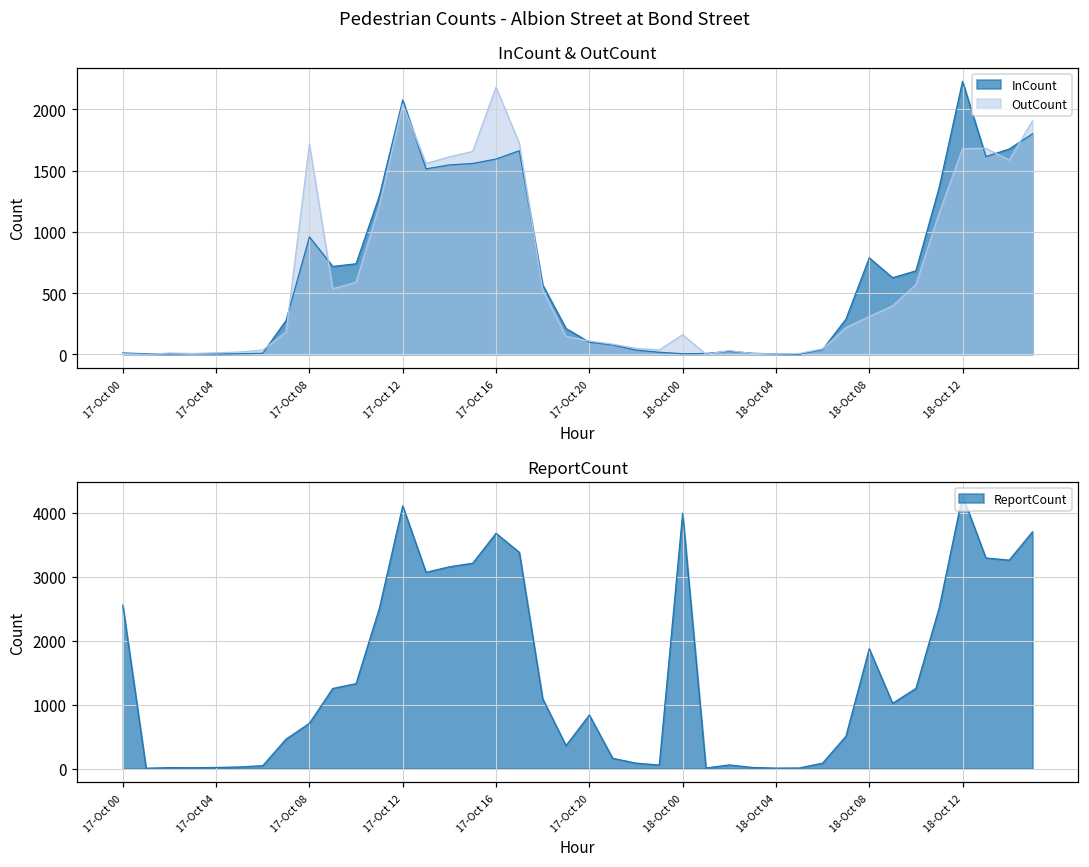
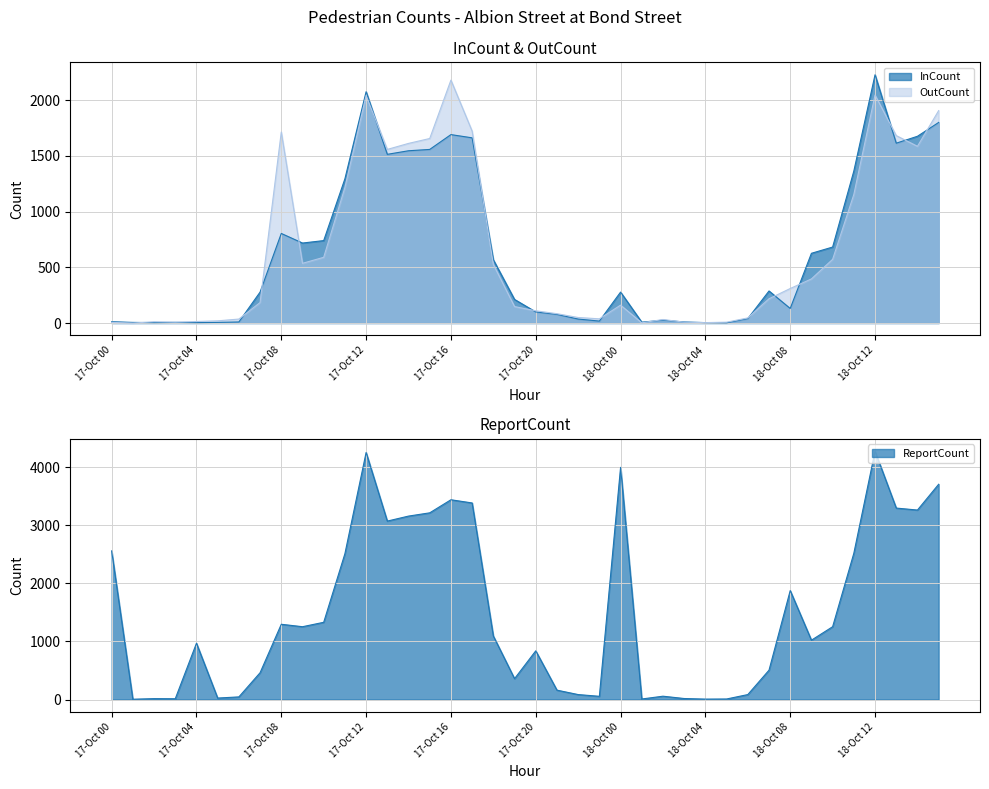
InCount & OutCount, InCount, 17-Oct 08: 960 -> 800
InCount & OutCount, InCount, 17-Oct 16: 1590 -> 1690
InCount & OutCount, InCount, 18-Oct 00: 10 -> 280
InCount & OutCount, InCount, 18-Oct 08: 790 -> 130
InCount & OutCount, OutCount, 18-Oct 12: 1680 -> 2050
ReportCount, 17-Oct 04: 0 -> 1000
ReportCount, 17-Oct 08: 700 -> 1300
ReportCount, 17-Oct 12: 4100 -> 4300
ReportCount, 17-Oct 16: 3700 -> 3400
